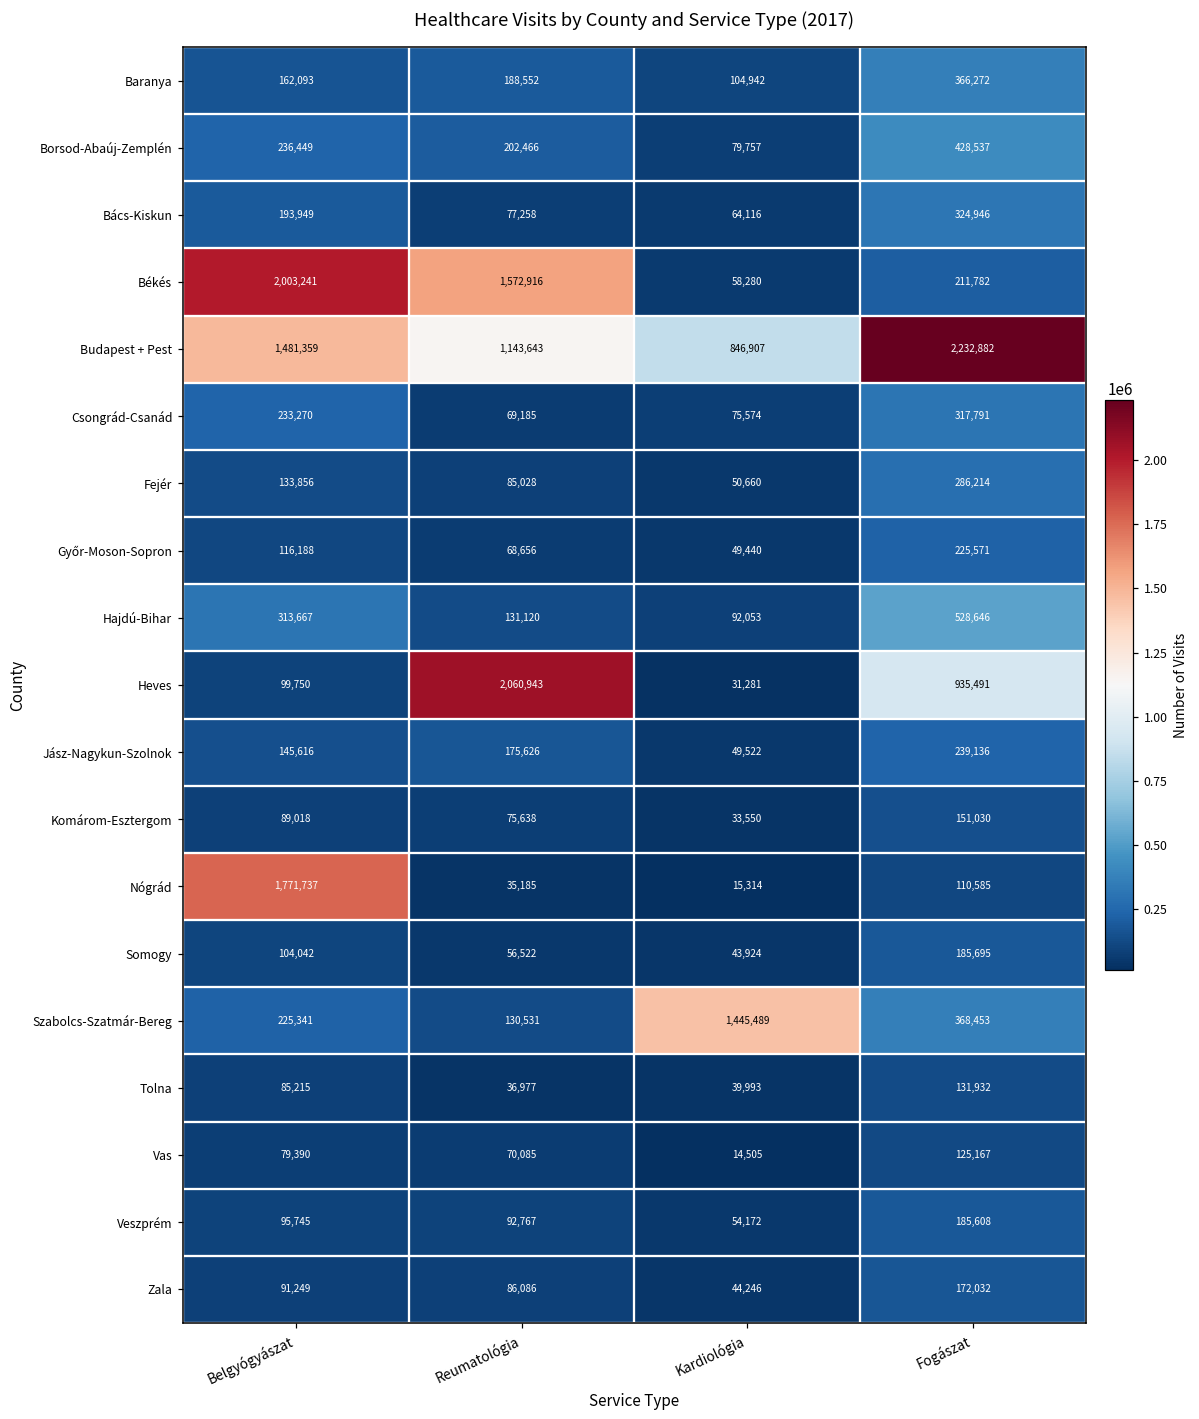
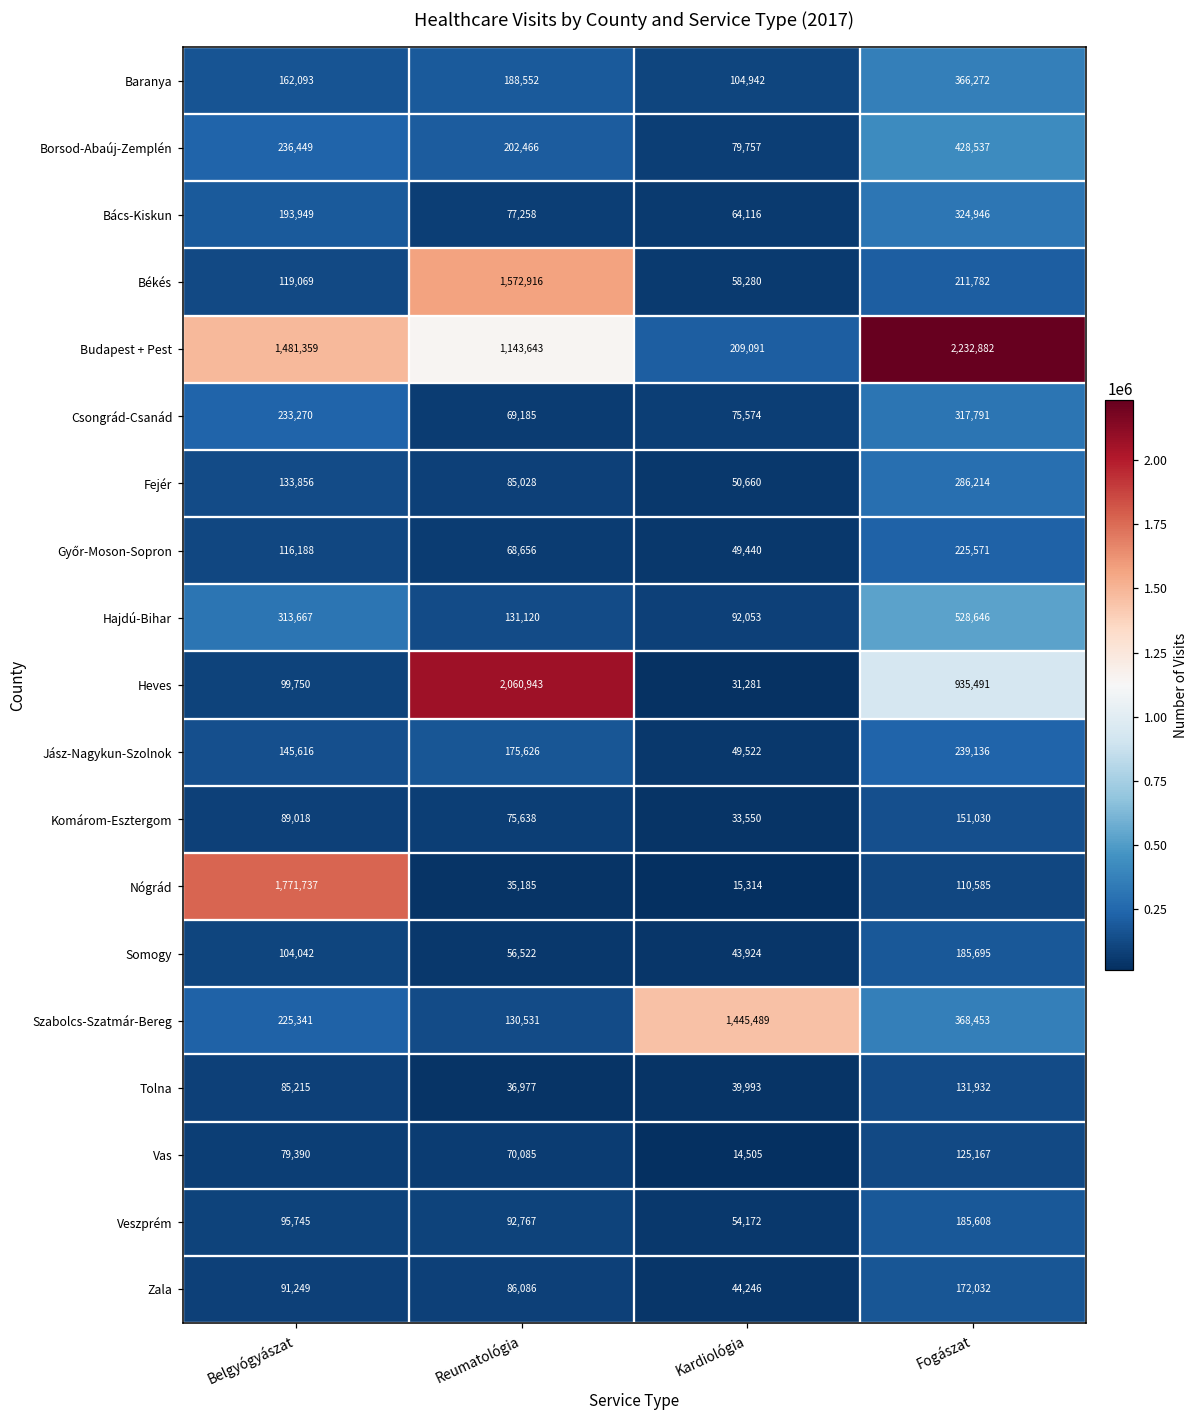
Békés, Belgyógyászat: 2,003,241 -> 119,069
Budapest + Pest, Kardiológia: 846,907 -> 209,091
